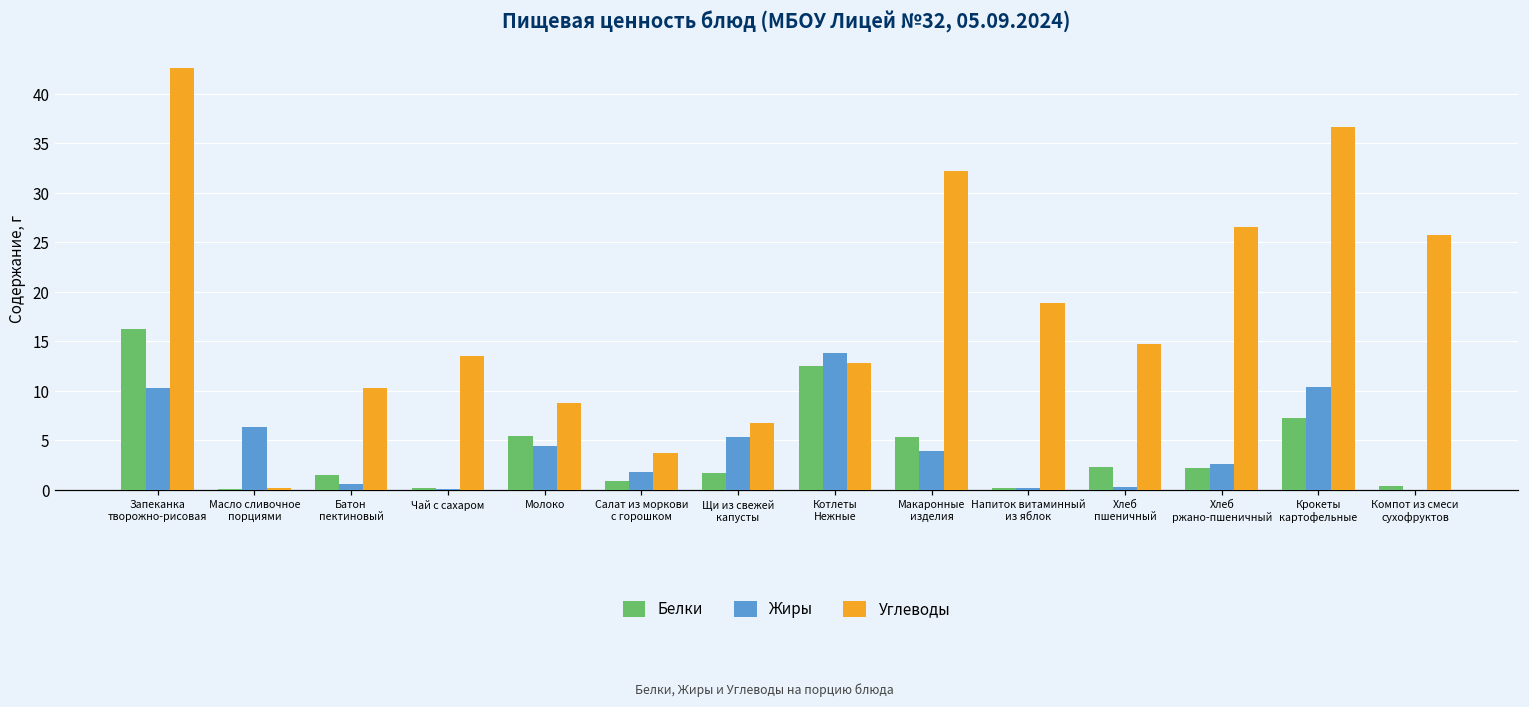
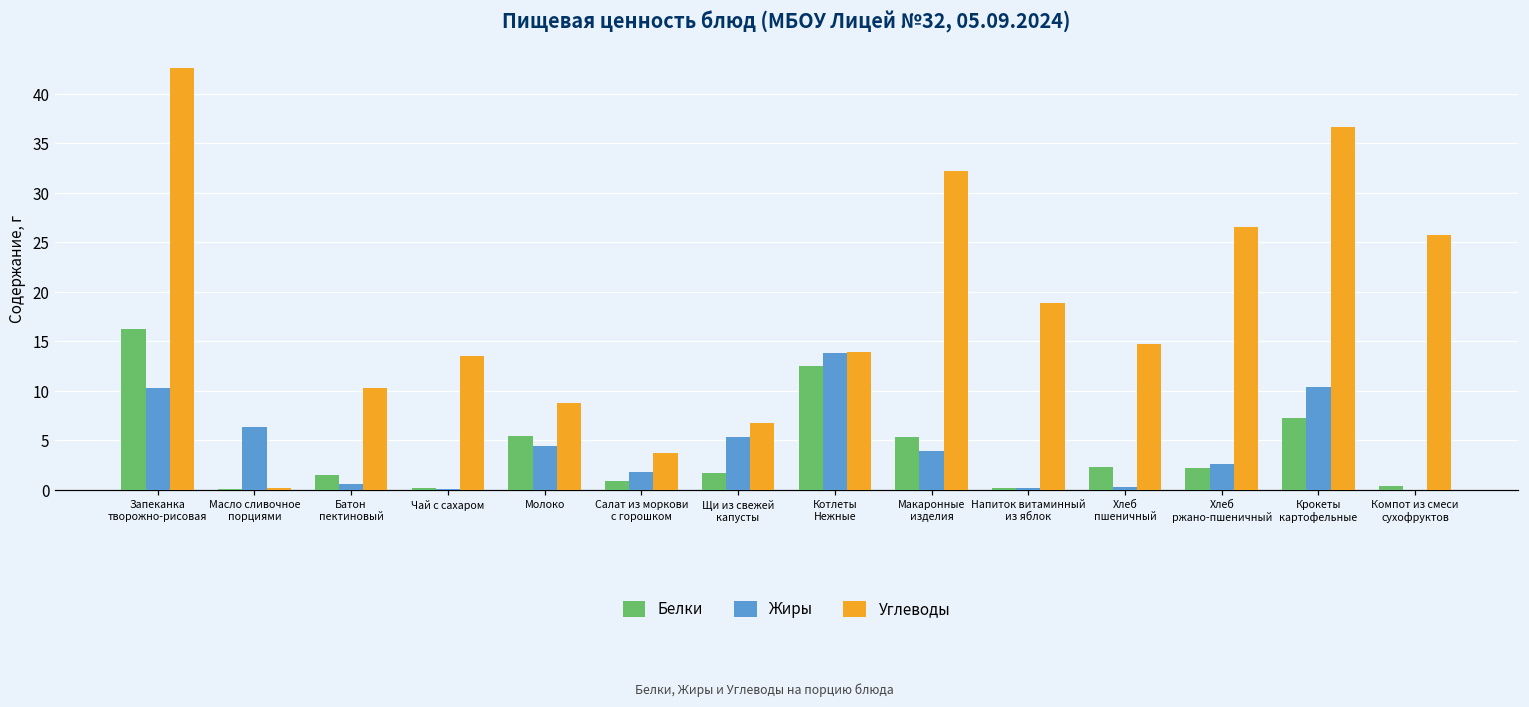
Углеводы, Котлеты Нежные: 13 -> 14
